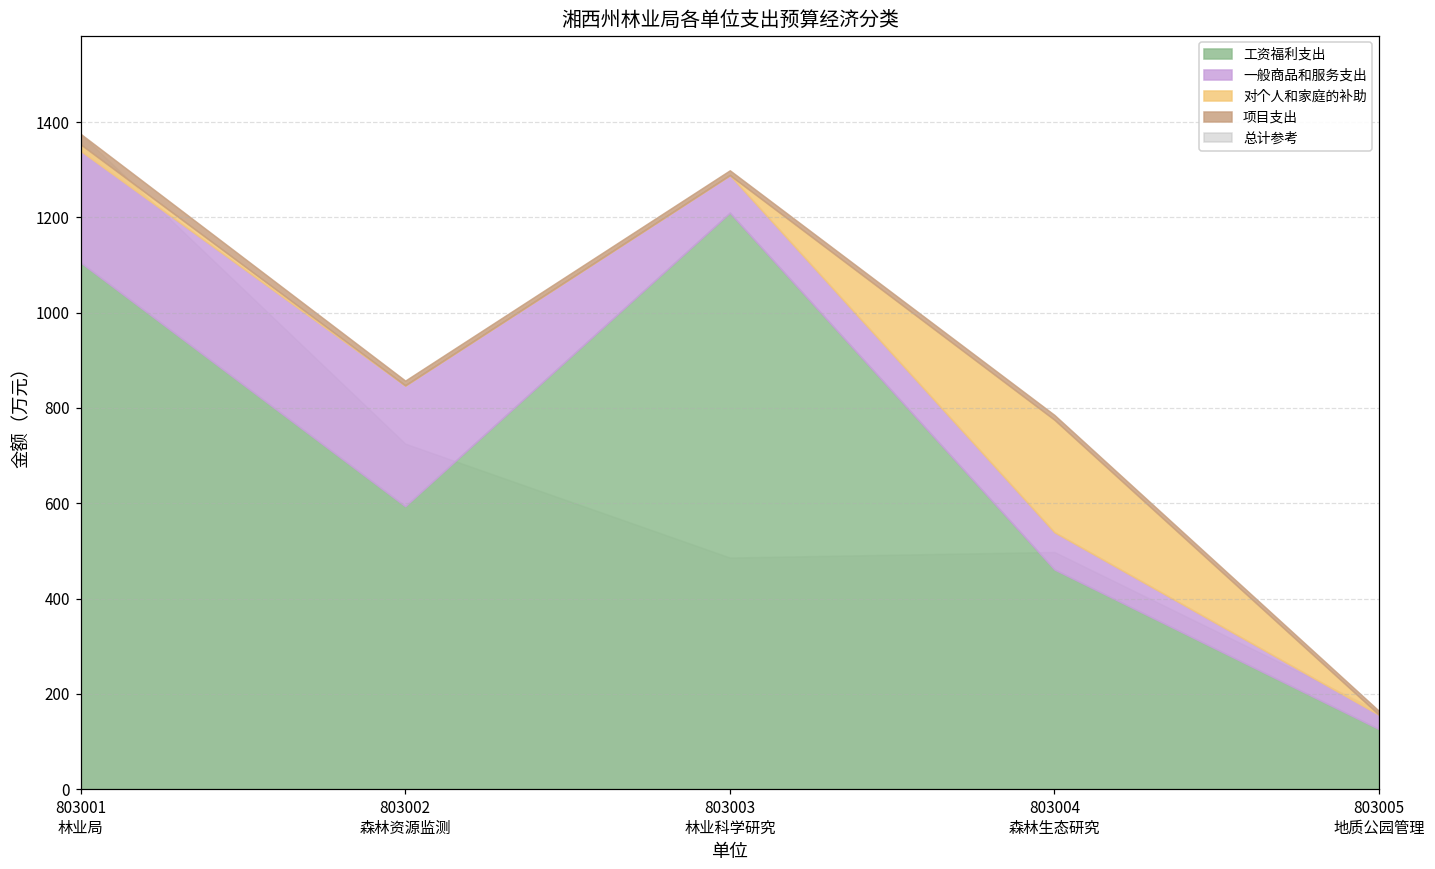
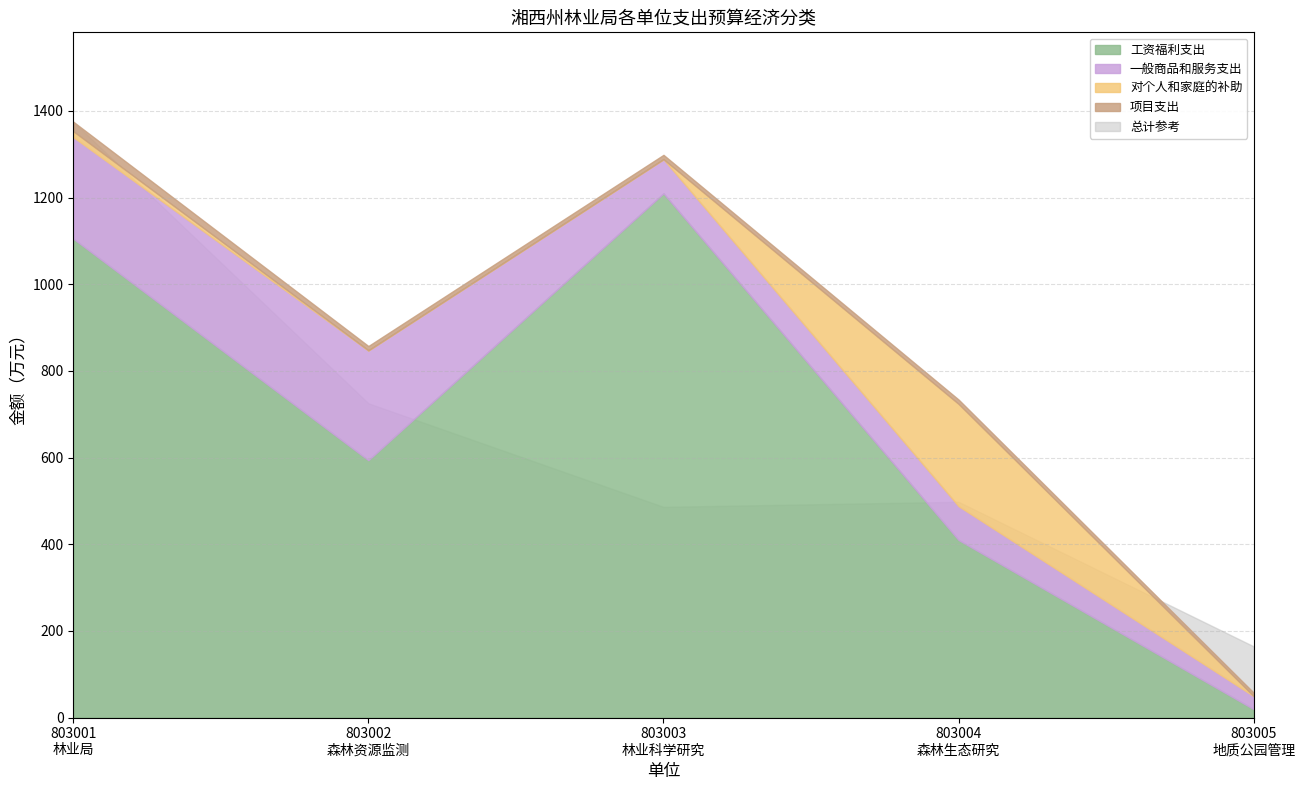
工资福利支出, 803004 森林生态研究: 460 -> 410
工资福利支出, 803005 地质公园管理: 130 -> 20
